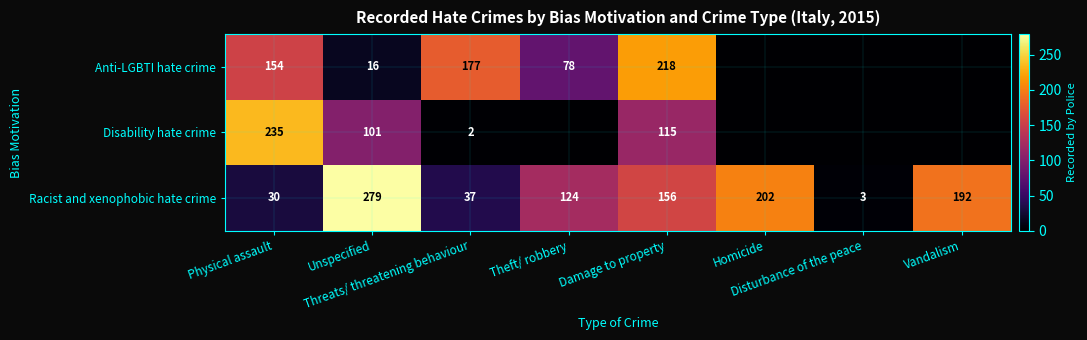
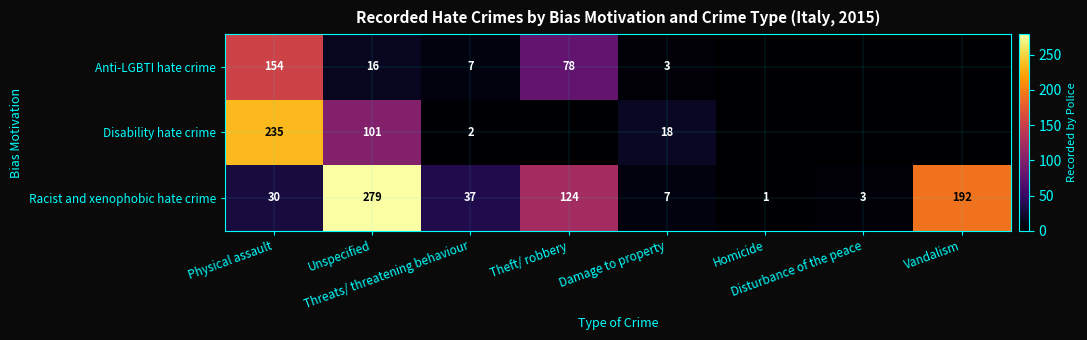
Anti-LGBTI hate crime, Threats/ threatening behaviour: 177 -> 7
Anti-LGBTI hate crime, Damage to property: 218 -> 3
Disability hate crime, Damage to property: 115 -> 18
Racist and xenophobic hate crime, Damage to property: 156 -> 7
Racist and xenophobic hate crime, Homicide: 202 -> 1
